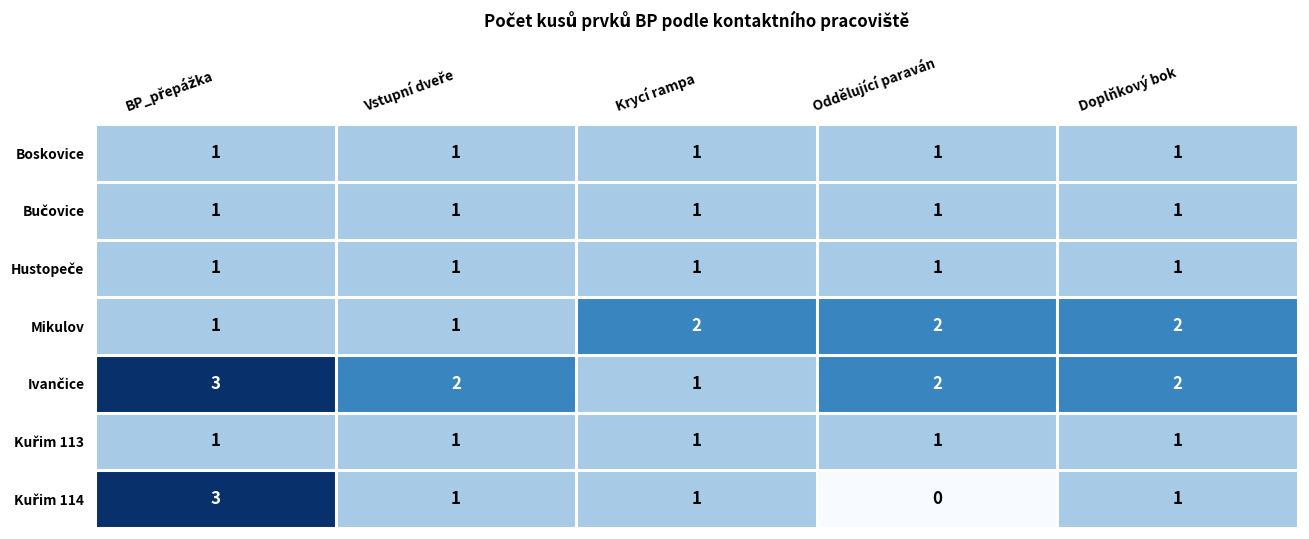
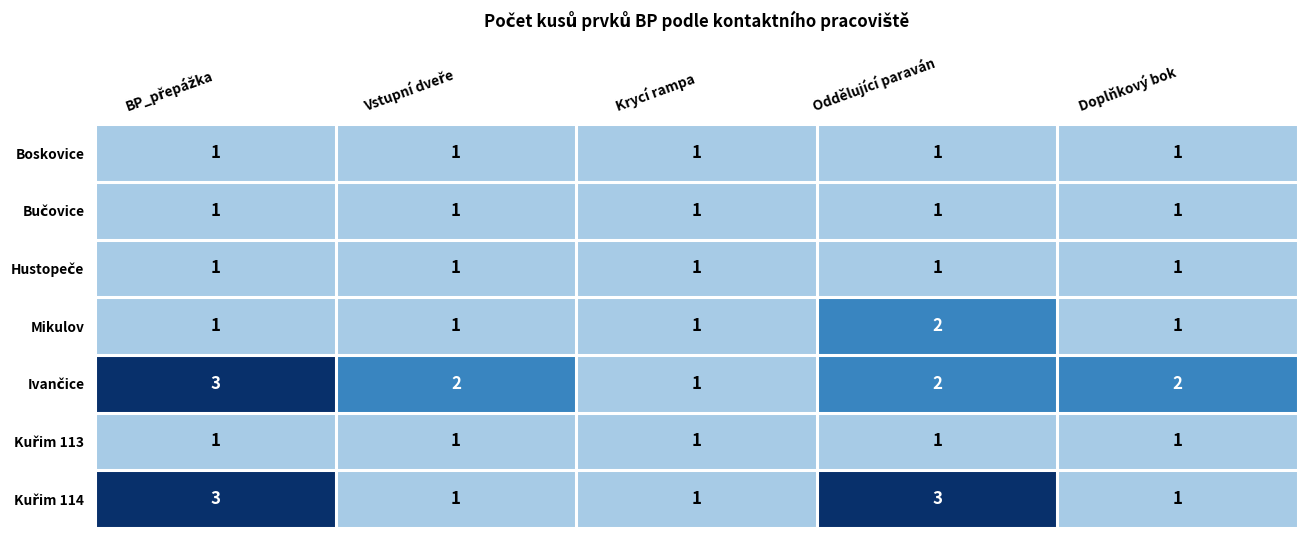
Mikulov, Krycí rampa: 2 -> 1
Mikulov, Doplňkový bok: 2 -> 1
Kuřim 114, Oddělující paraván: 0 -> 3
